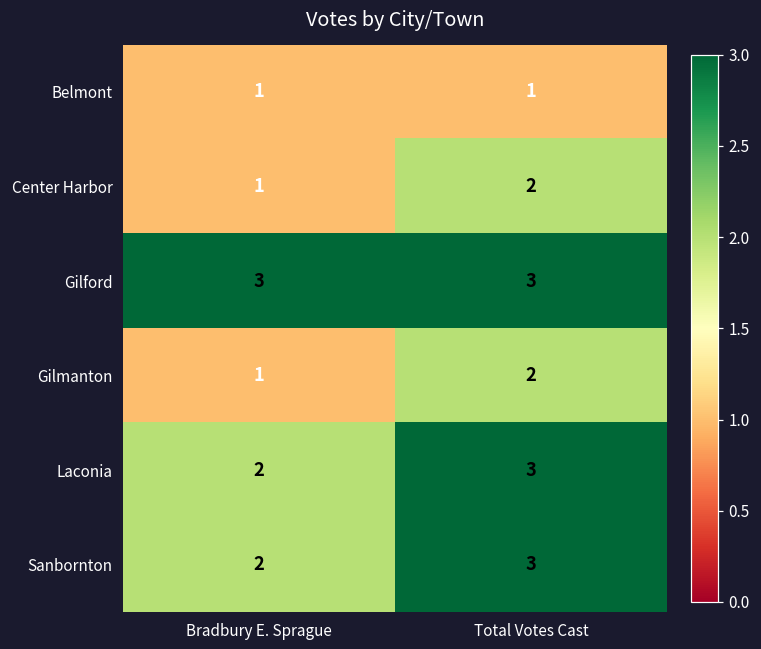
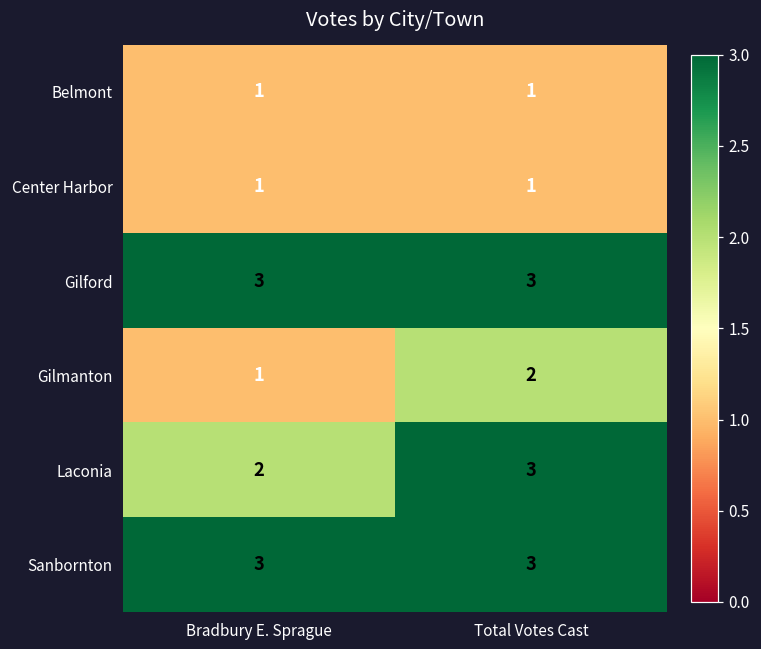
Center Harbor, Total Votes Cast: 2 -> 1
Sanbornton, Bradbury E. Sprague: 2 -> 3
